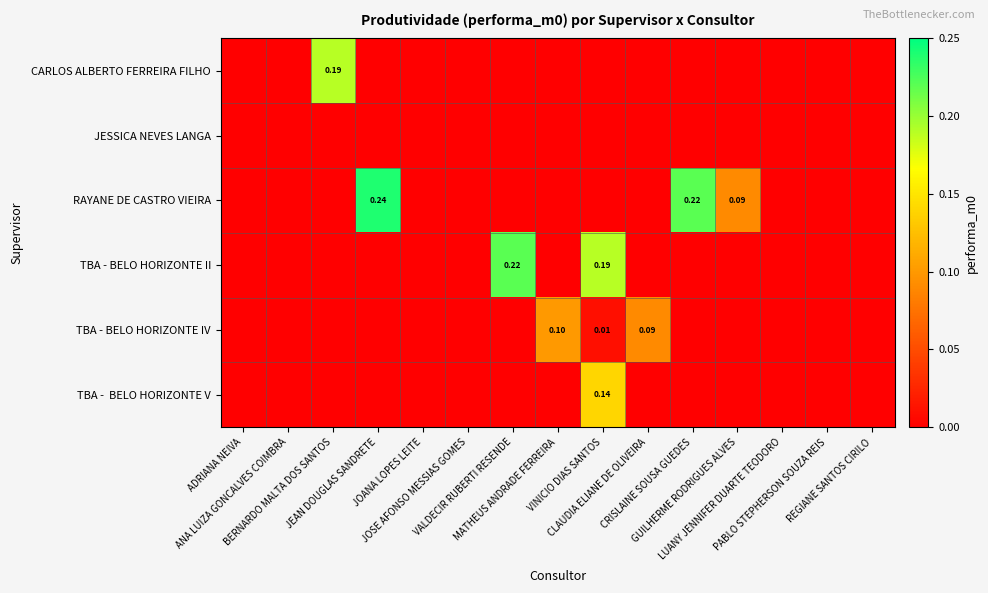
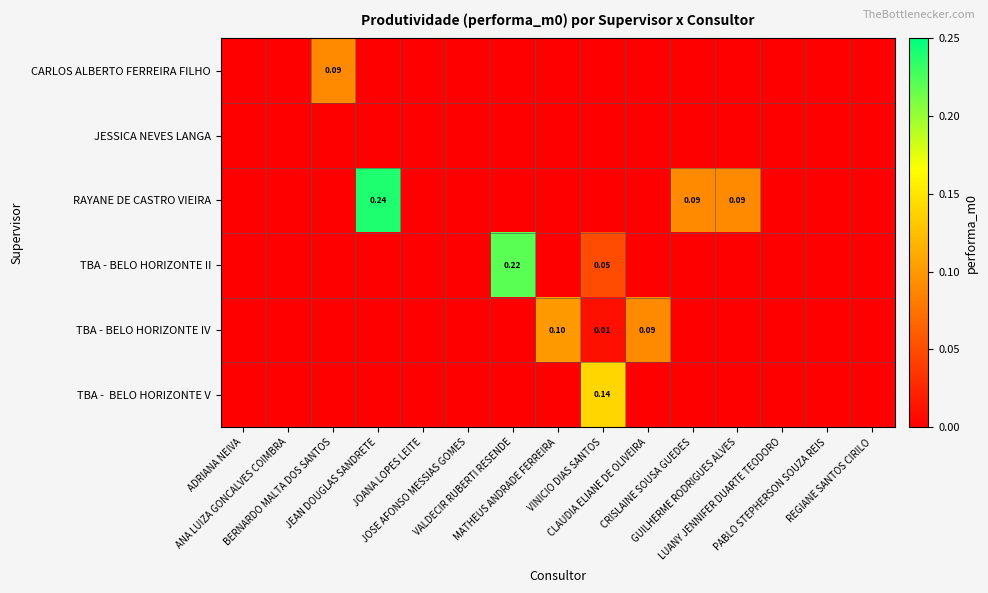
CARLOS ALBERTO FERREIRA FILHO, BERNARDO MALTA DOS SANTOS: 0.19 -> 0.09
RAYANE DE CASTRO VIEIRA, CRISLAINE SOUSA GUEDES: 0.22 -> 0.09
TBA - BELO HORIZONTE II, VINICIO DIAS SANTOS: 0.19 -> 0.05
